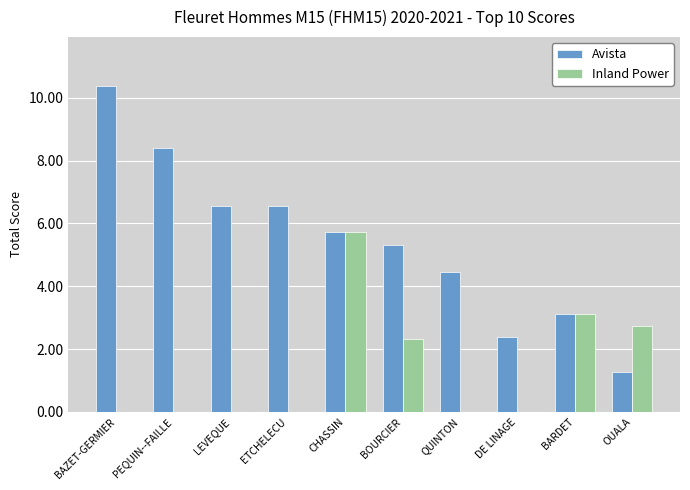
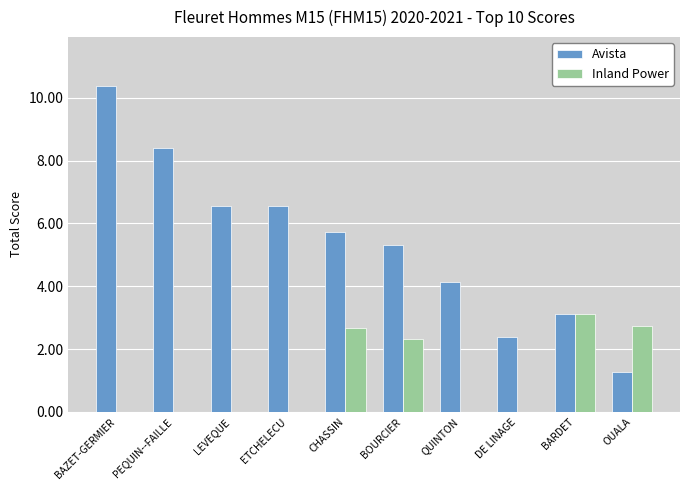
Inland Power, CHASSIN: 5.7 -> 2.7
Avista, QUINTON: 4.5 -> 4.1
